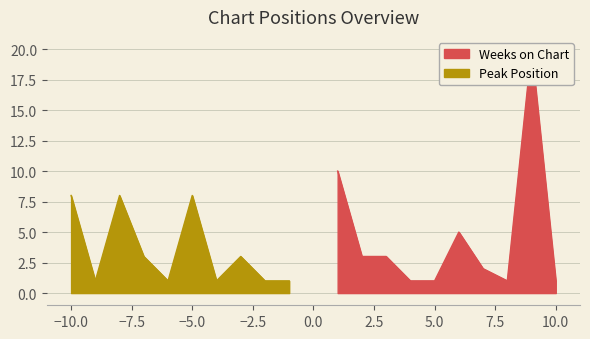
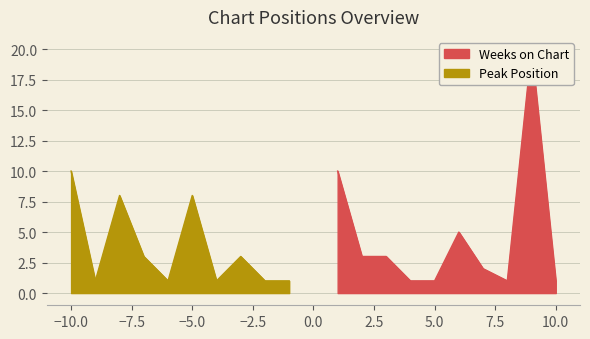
Peak Position, −10.0: 8 -> 10
